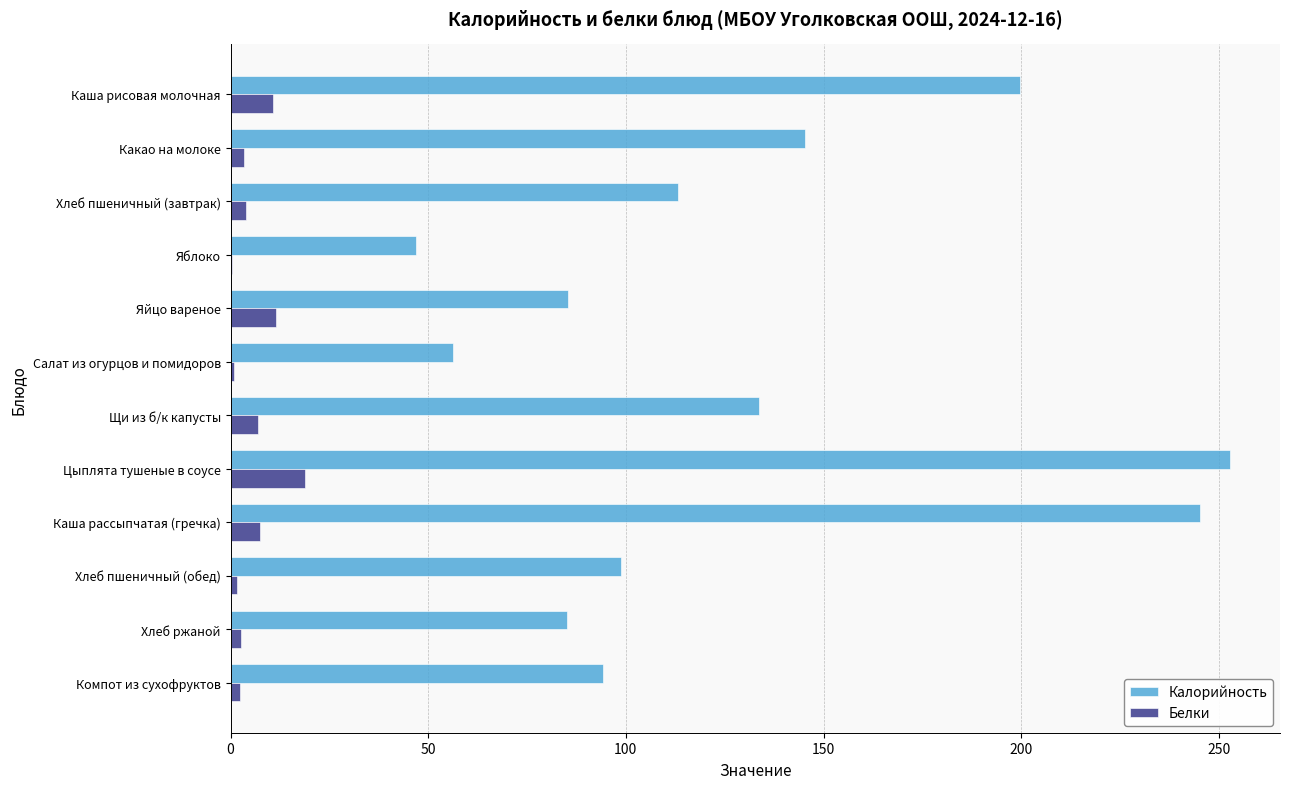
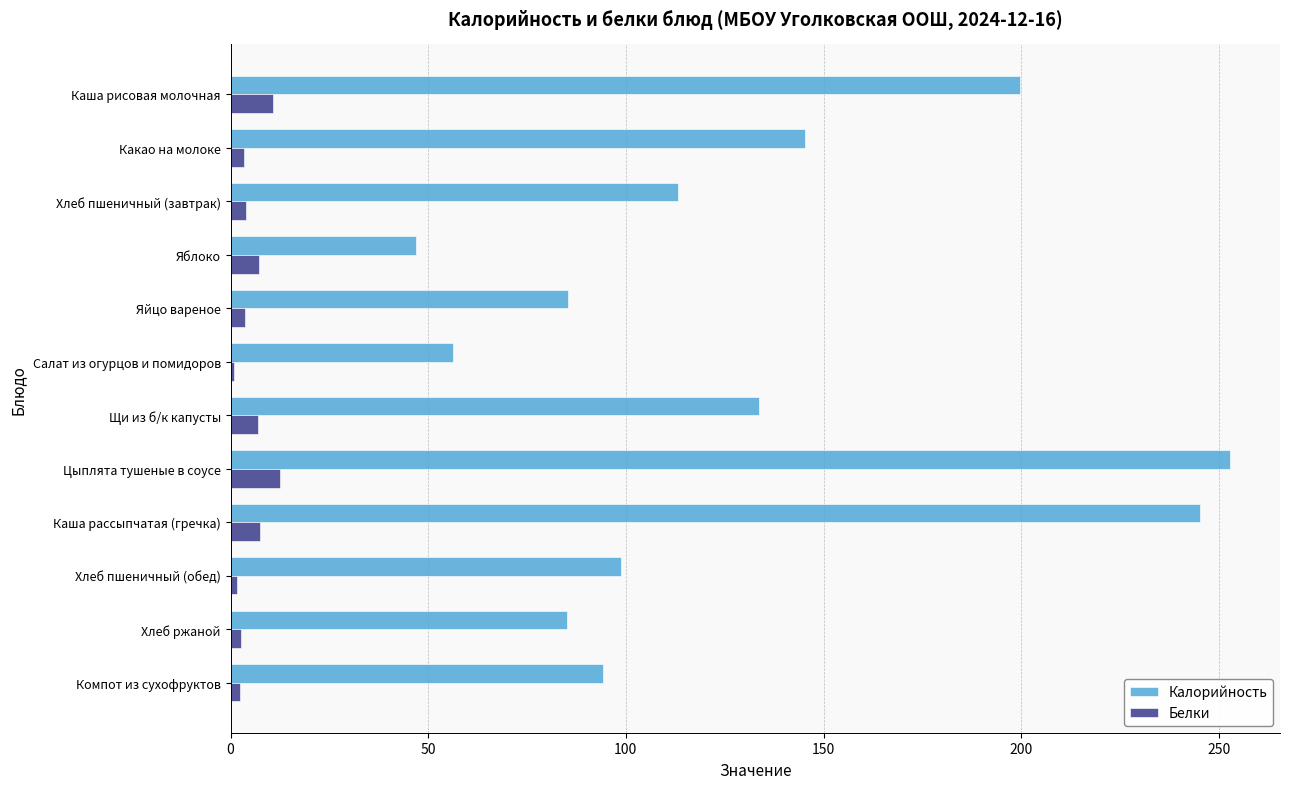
Белки, Яблоко: 0 -> 7
Белки, Яйцо вареное: 12 -> 4
Белки, Цыплята тушеные в соусе: 19 -> 13
